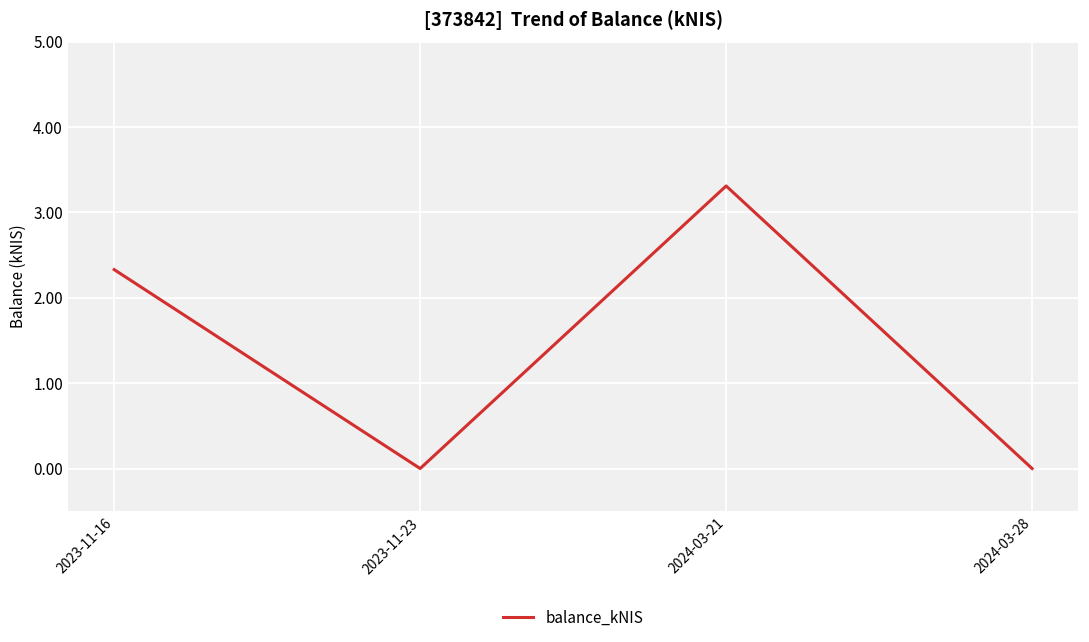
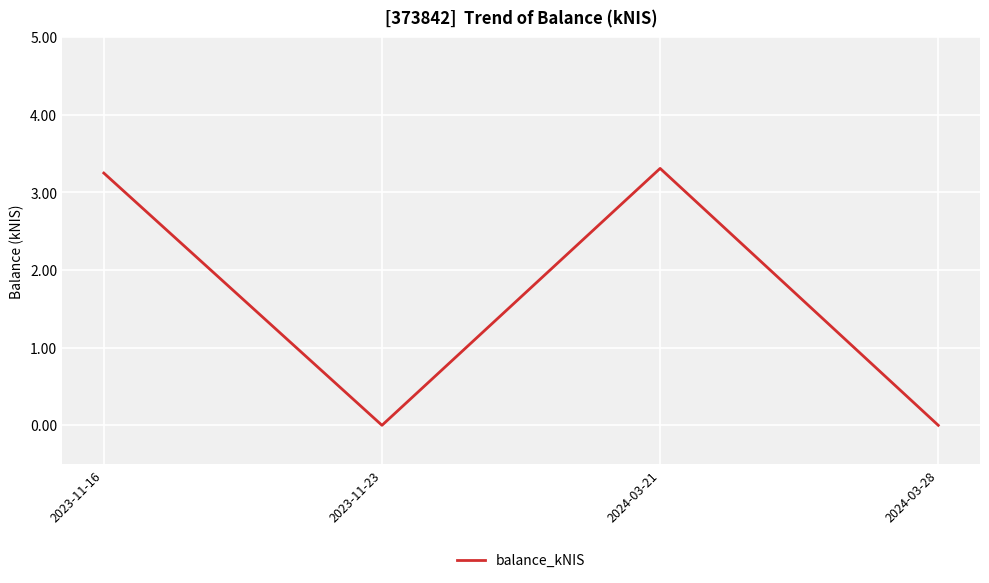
2023-11-16: 2.3 -> 3.3
